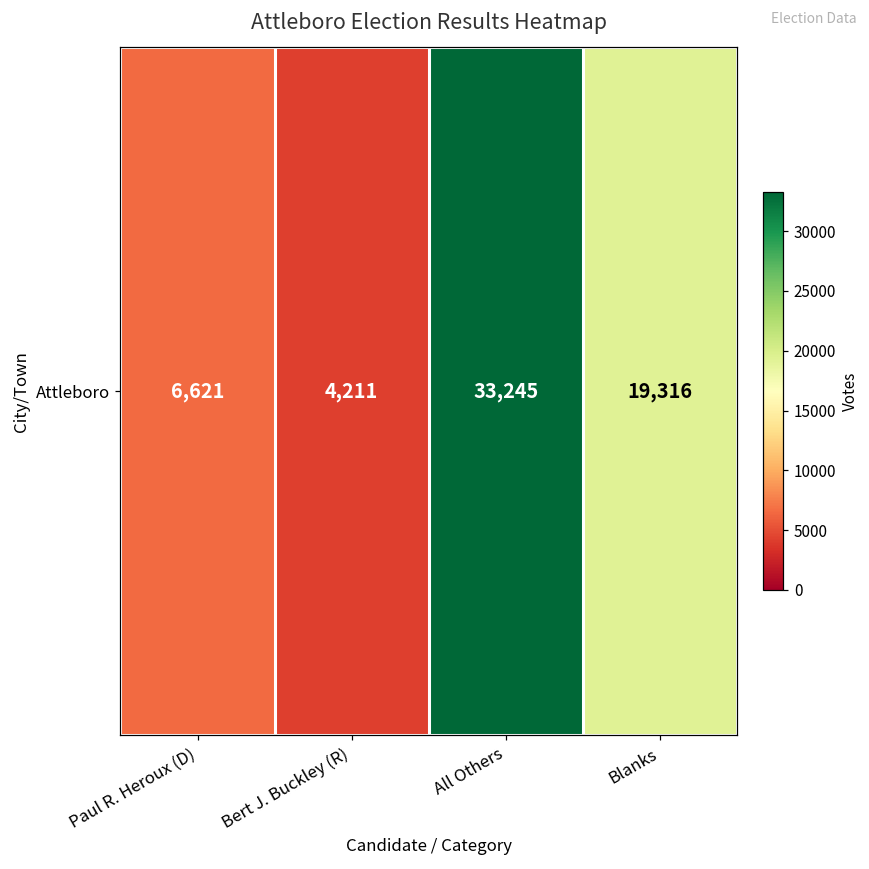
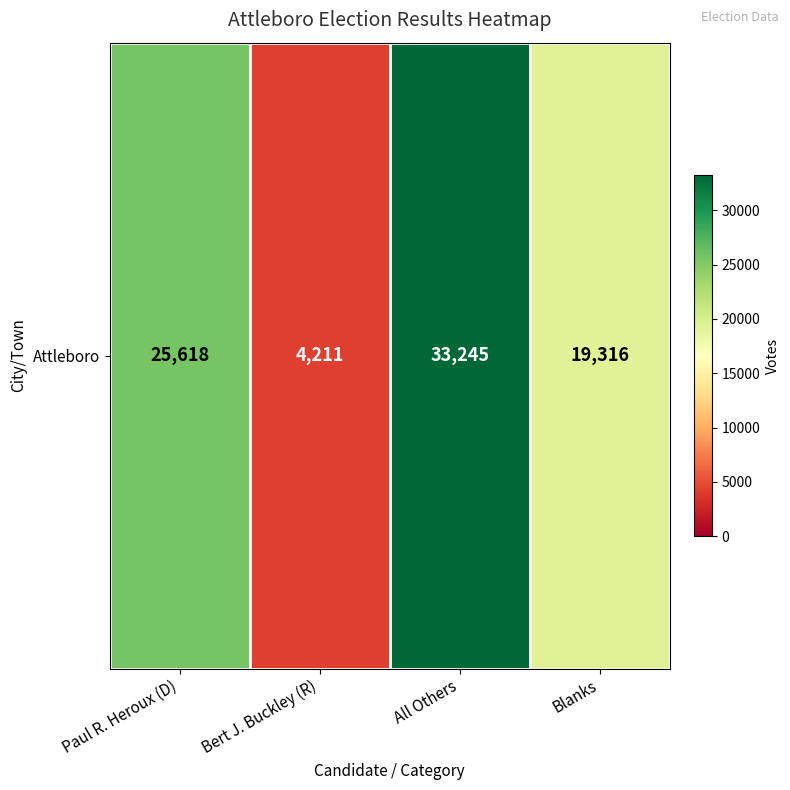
Attleboro, Paul R. Heroux (D): 6,621 -> 25,618
